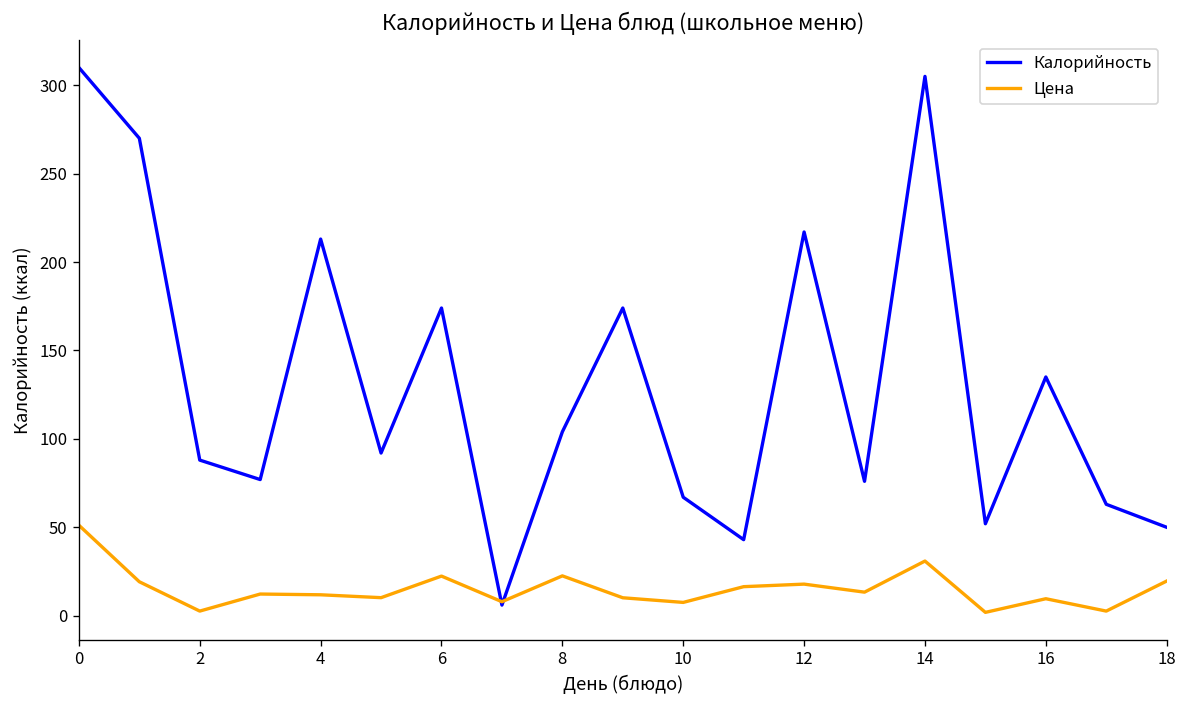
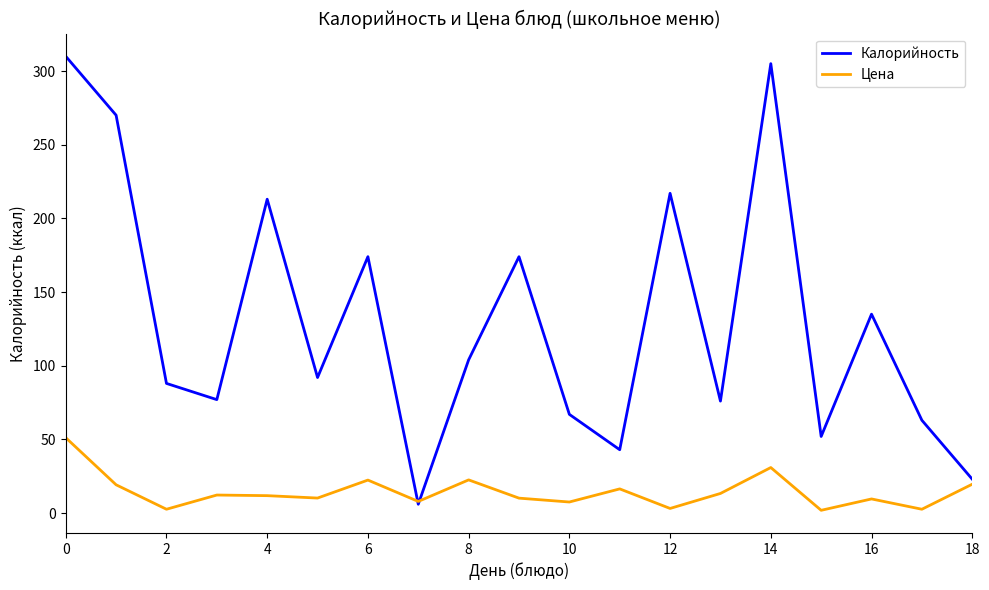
Цена, 12: 18 -> 3
Калорийность, 18: 50 -> 23
